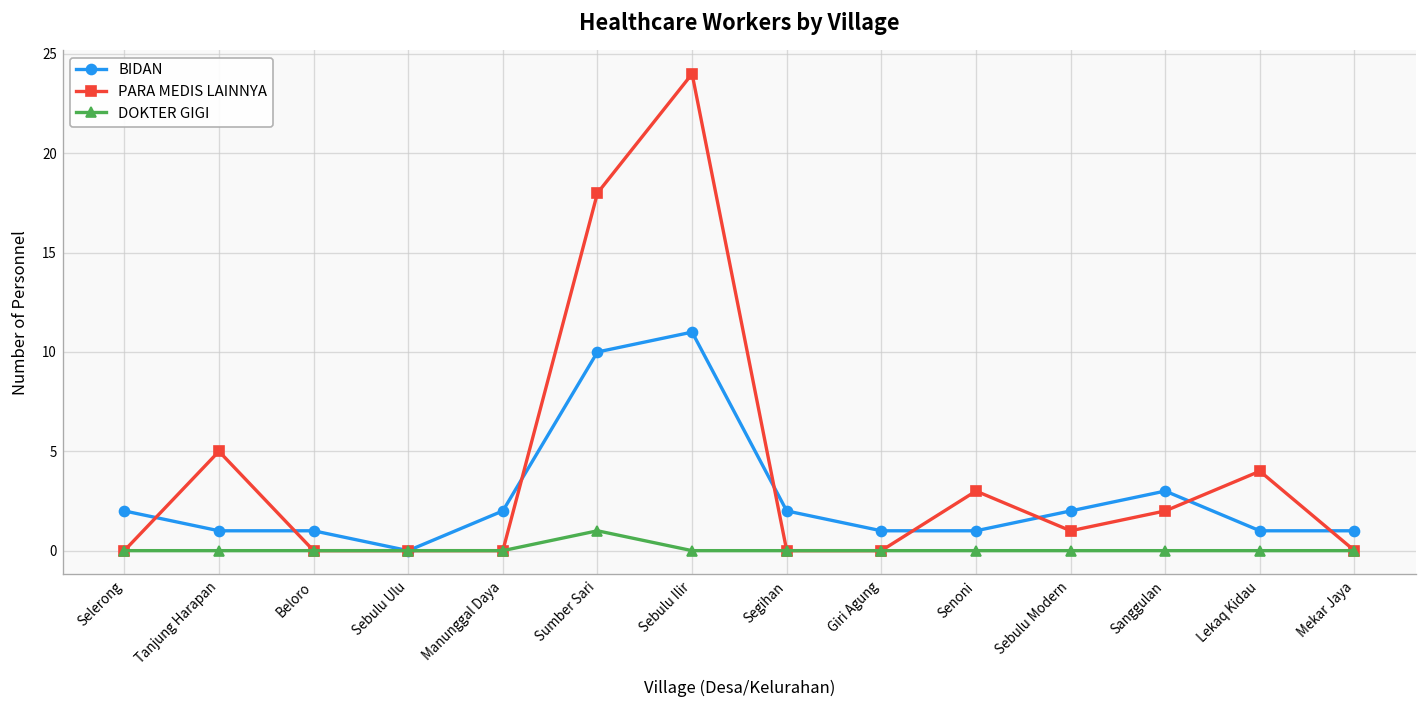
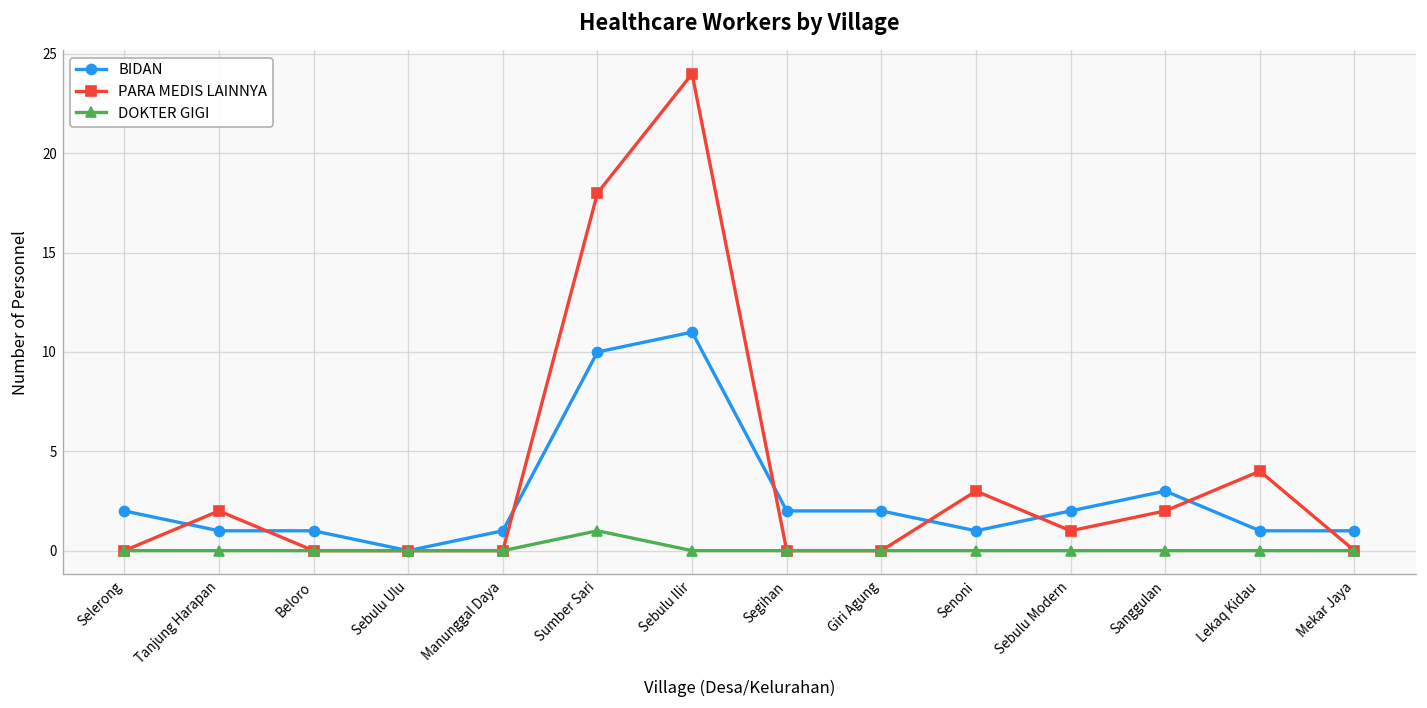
PARA MEDIS LAINNYA, Tanjung Harapan: 5 -> 2
BIDAN, Manunggal Daya: 2 -> 1
BIDAN, Giri Agung: 1 -> 2
